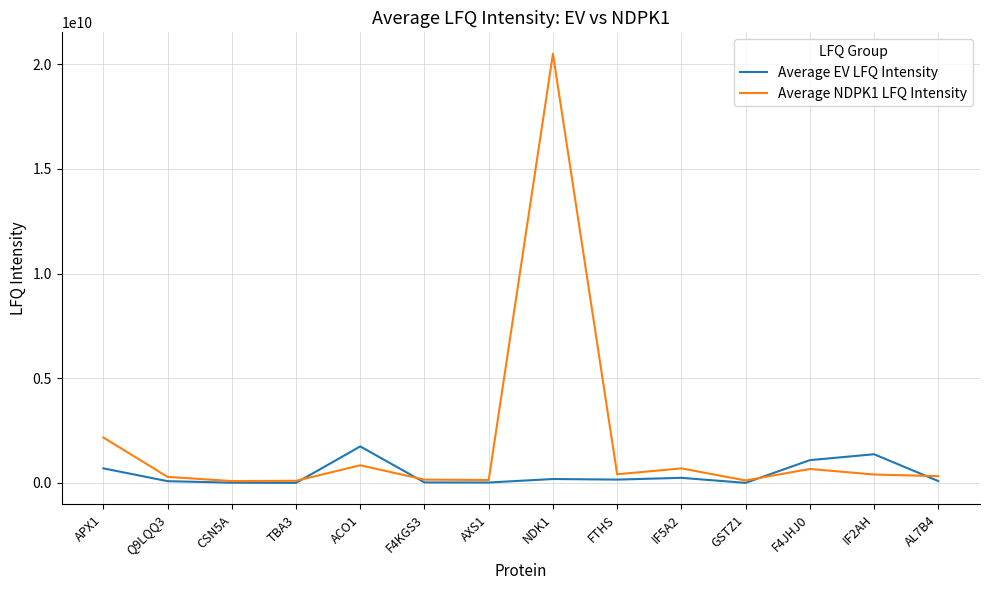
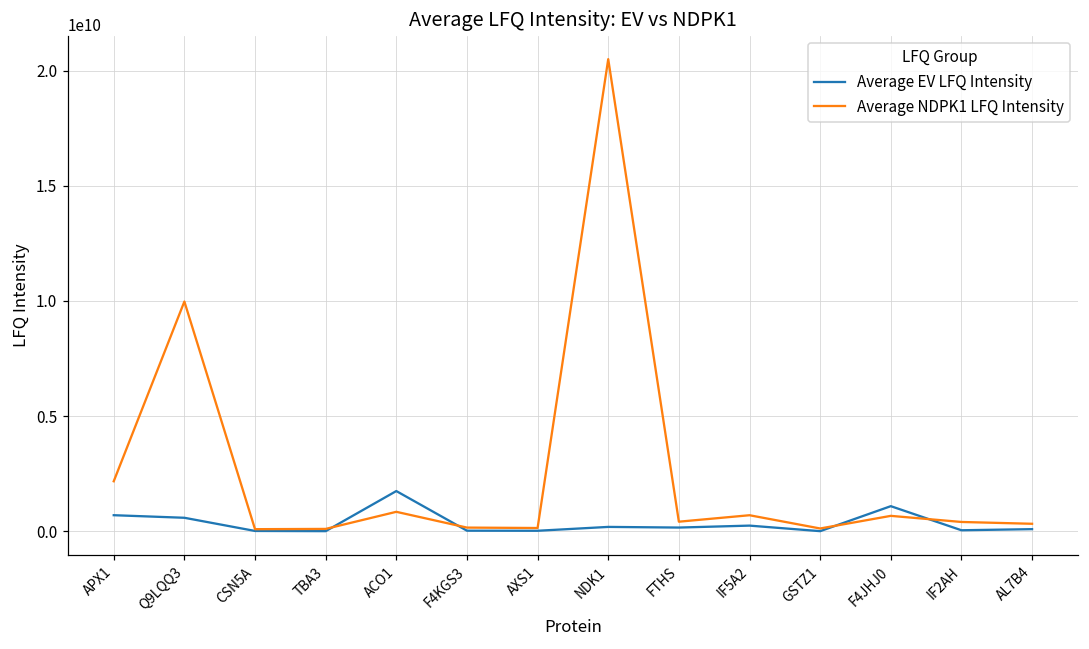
Average EV LFQ Intensity, Q9LQQ3: 100000000 -> 600000000
Average NDPK1 LFQ Intensity, Q9LQQ3: 300000000 -> 10000000000
Average EV LFQ Intensity, IF2AH: 1400000000 -> 0
